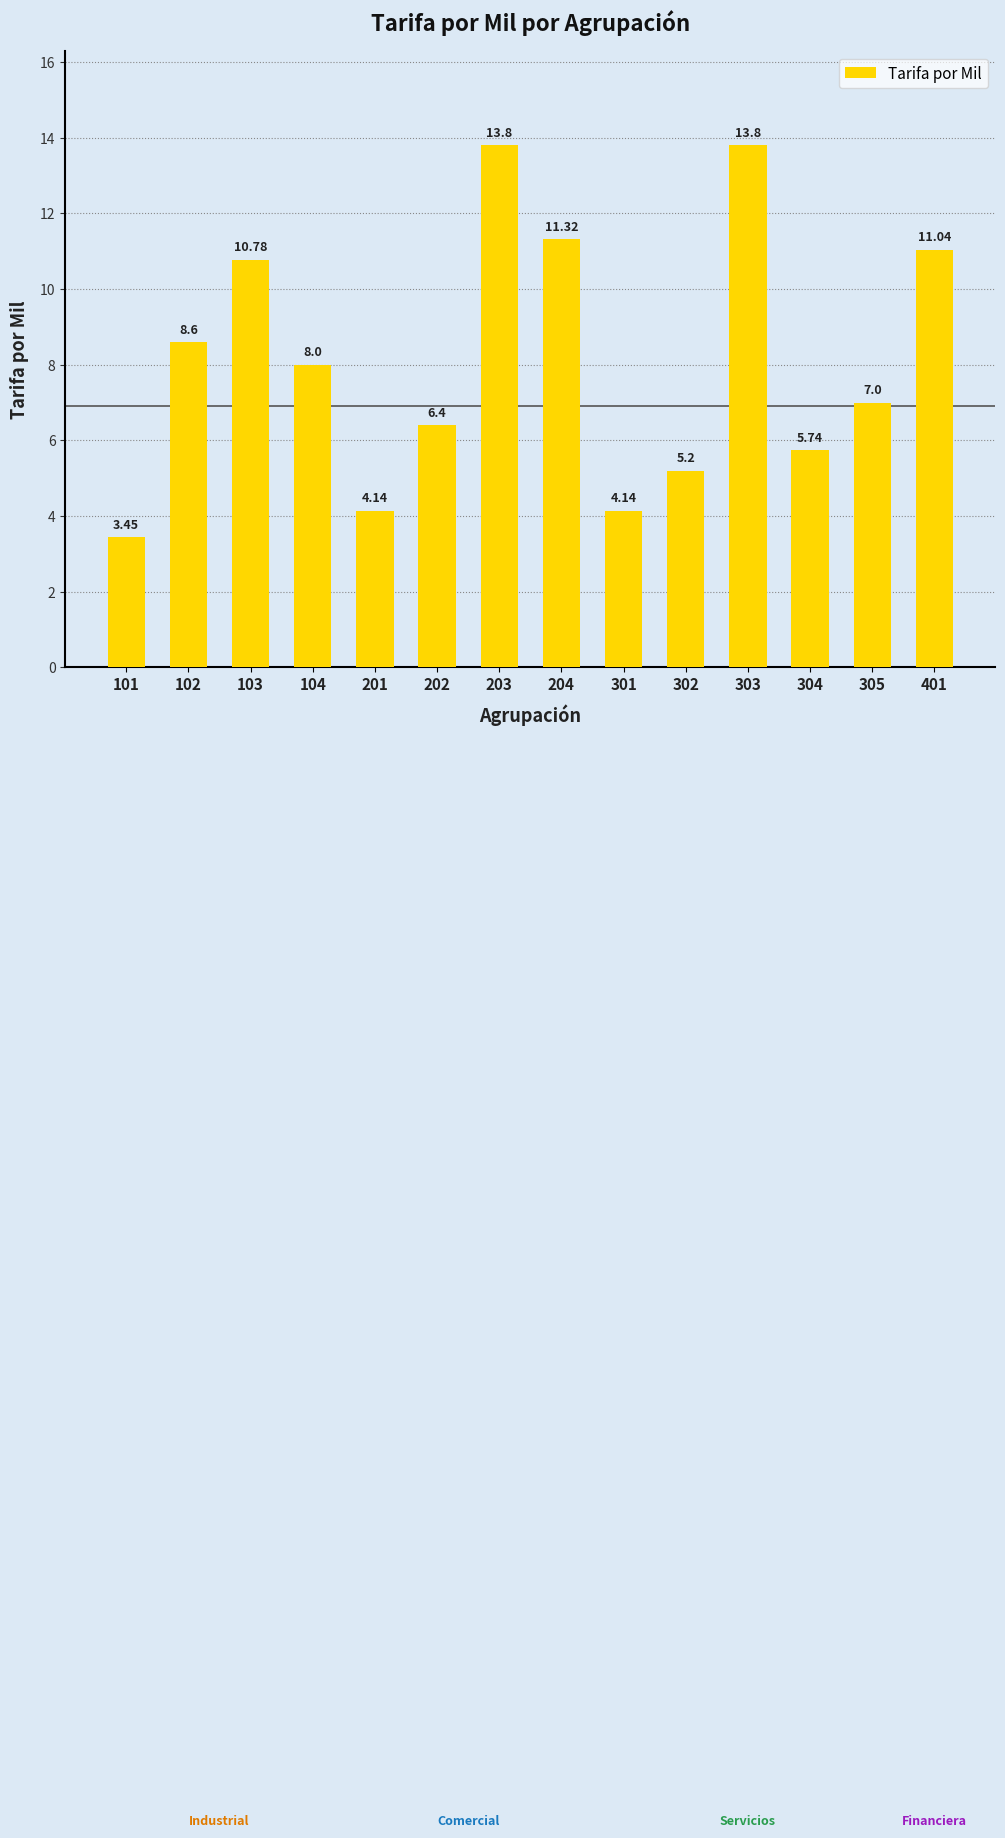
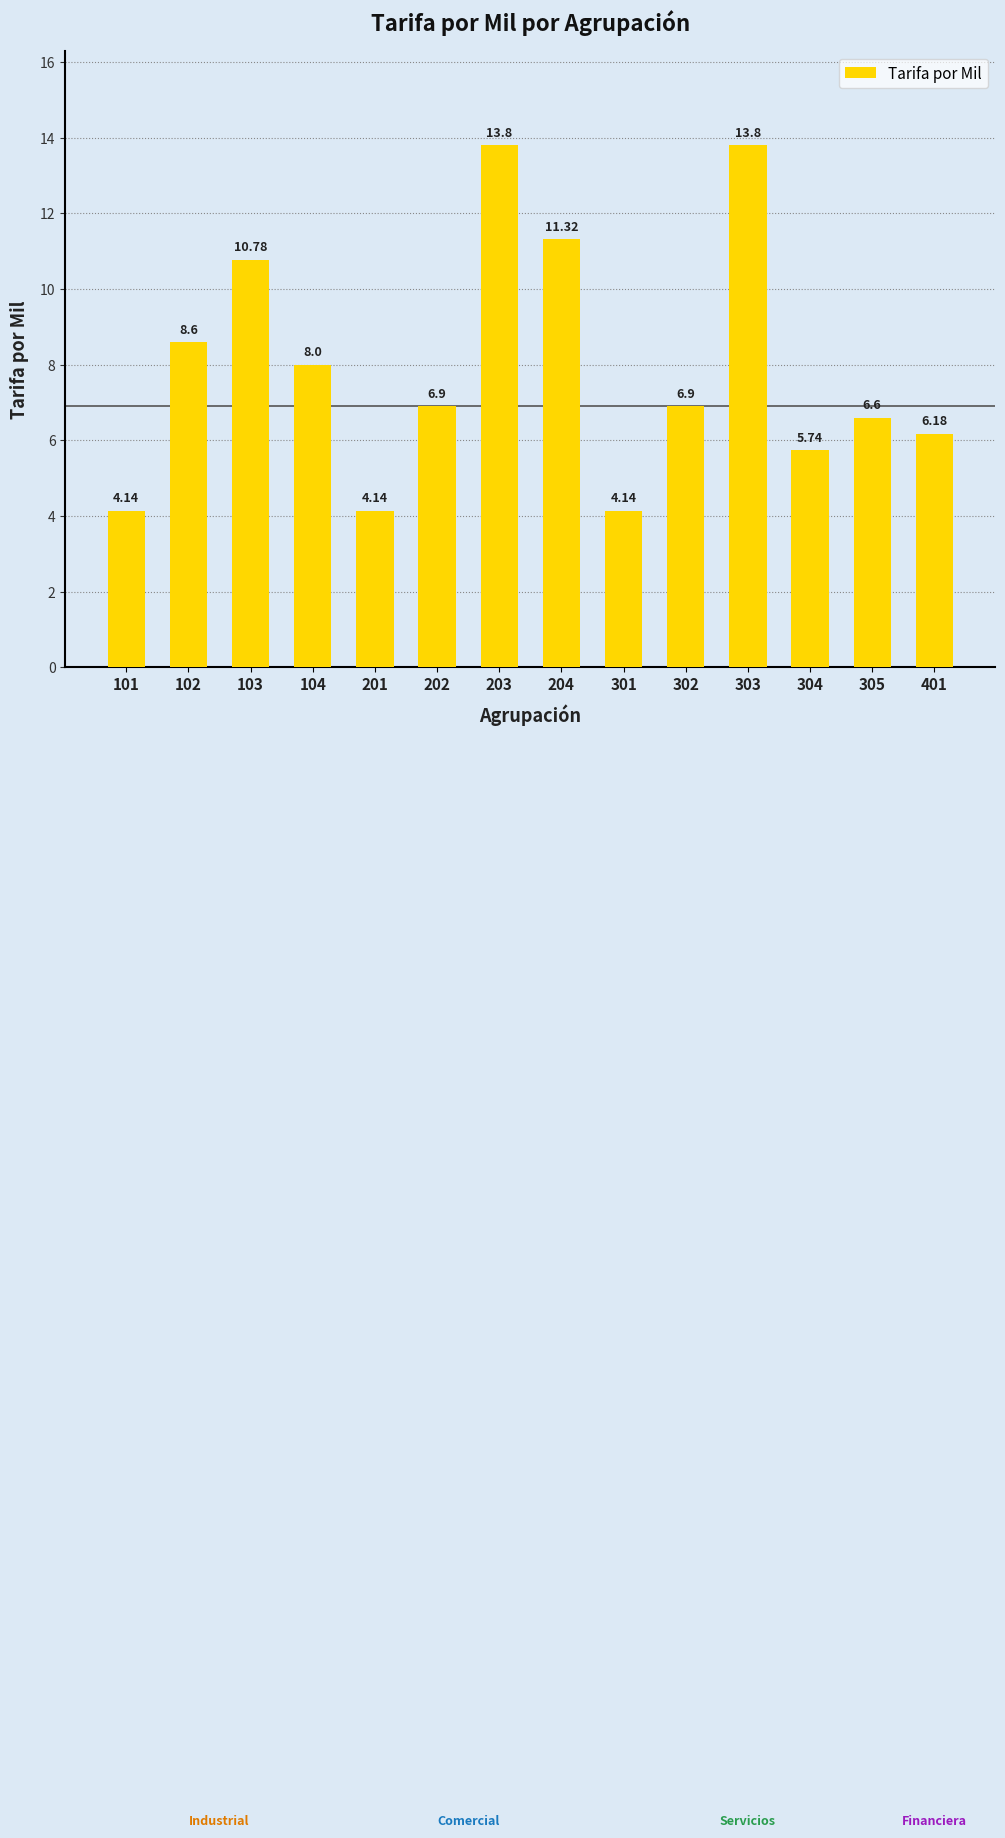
101: 3.45 -> 4.14
202: 6.4 -> 6.9
302: 5.2 -> 6.9
305: 7.0 -> 6.6
401: 11.04 -> 6.18
